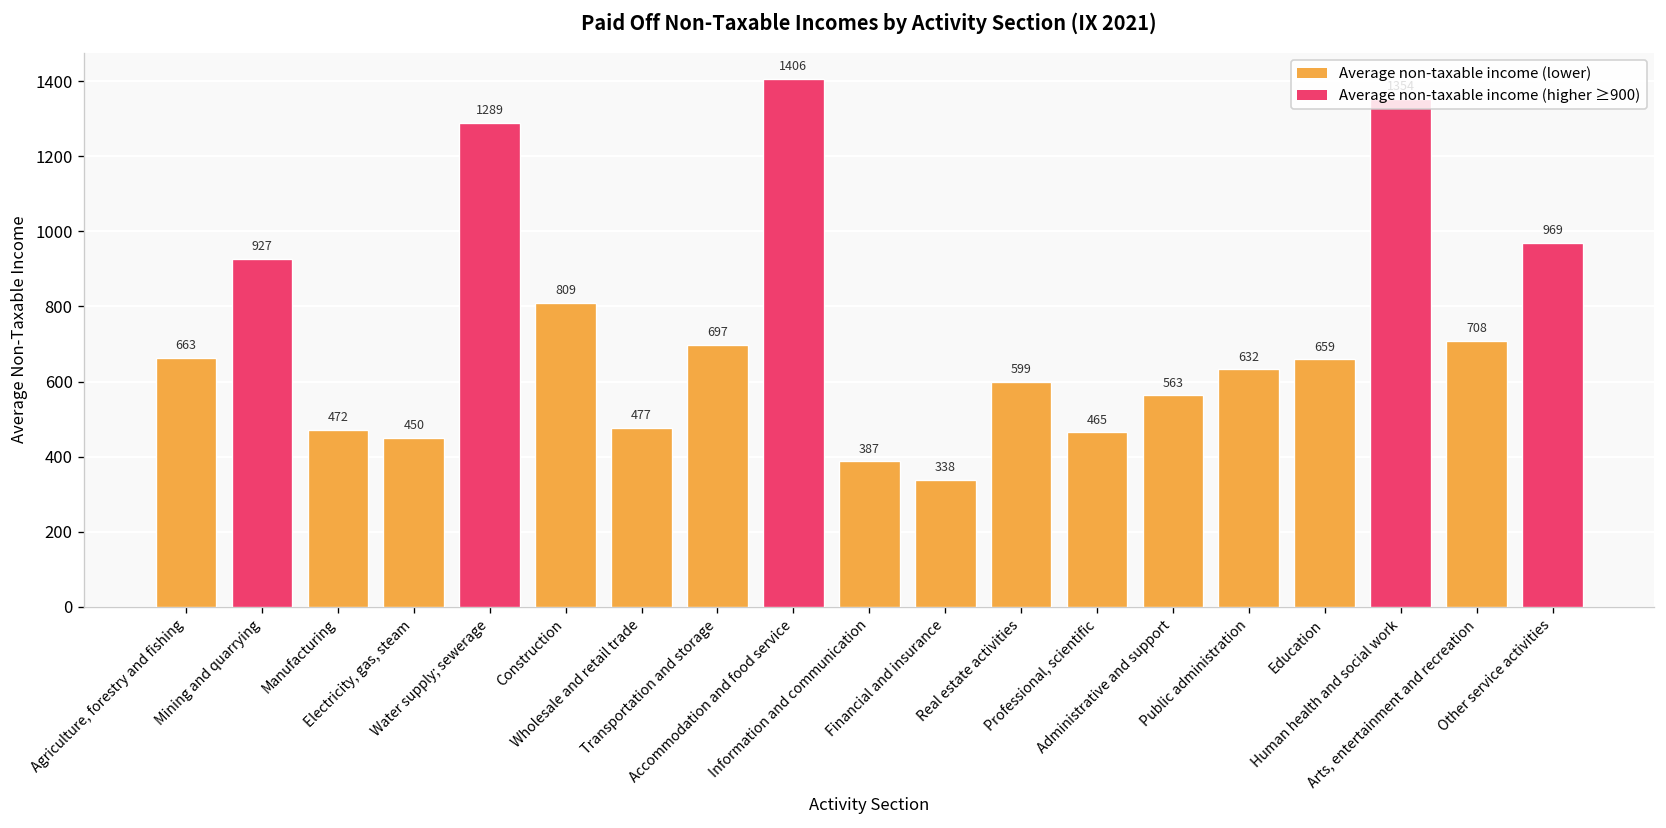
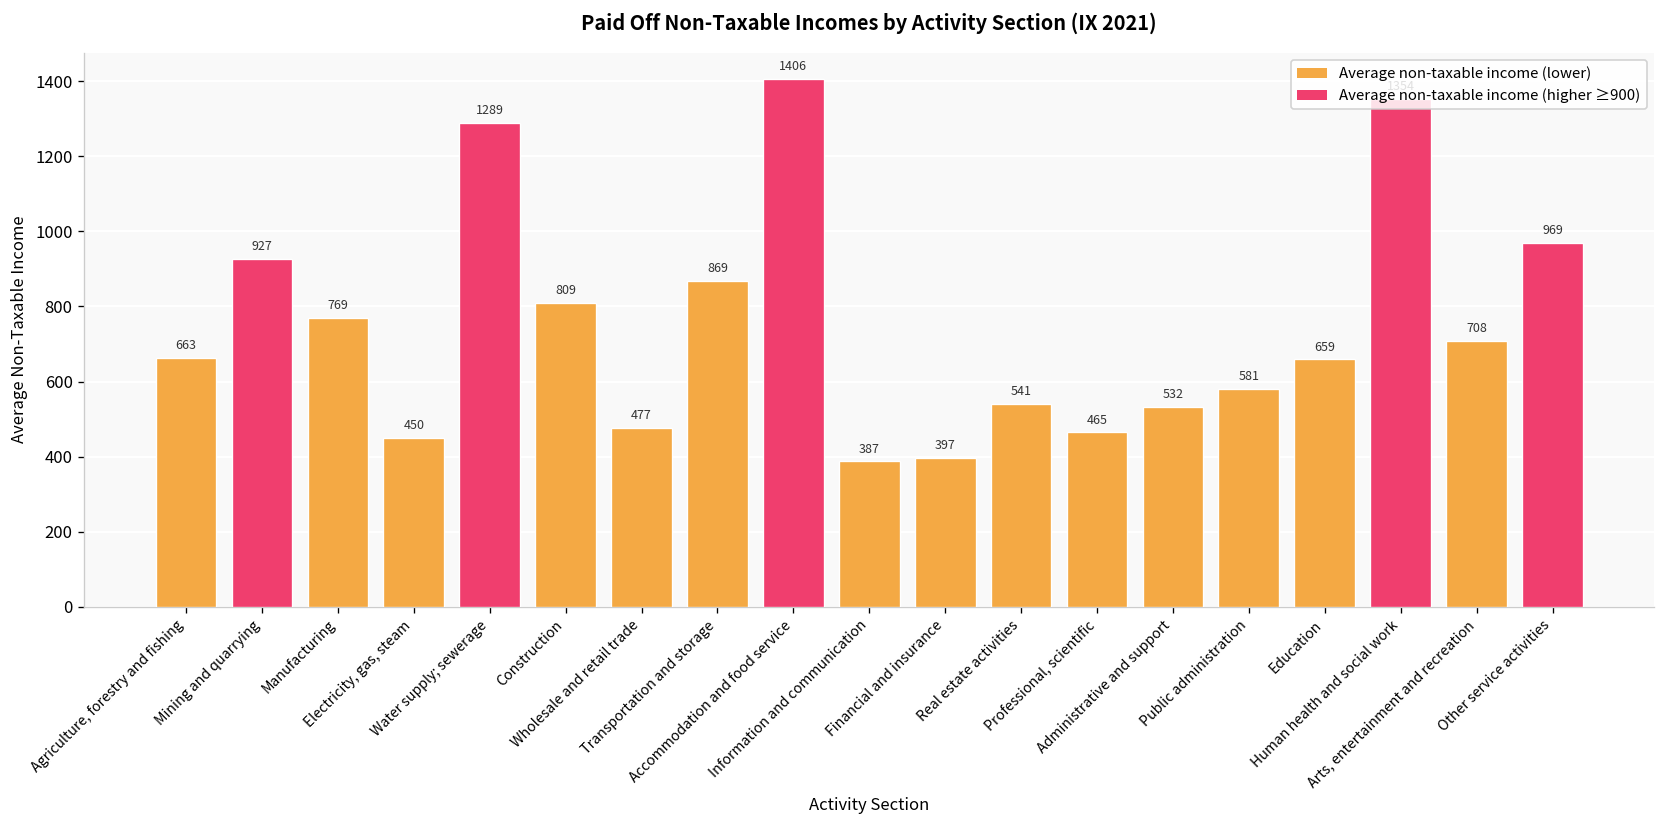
Manufacturing: 472 -> 769
Transportation and storage: 697 -> 869
Financial and insurance: 338 -> 397
Real estate activities: 599 -> 541
Administrative and support: 563 -> 532
Public administration: 632 -> 581
